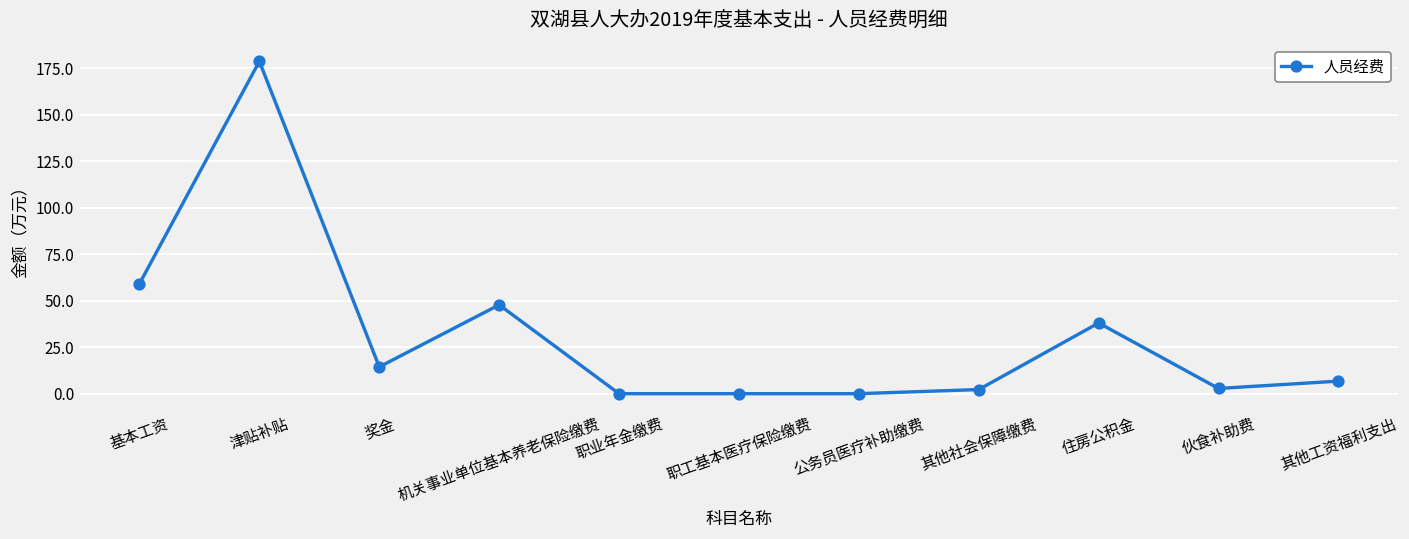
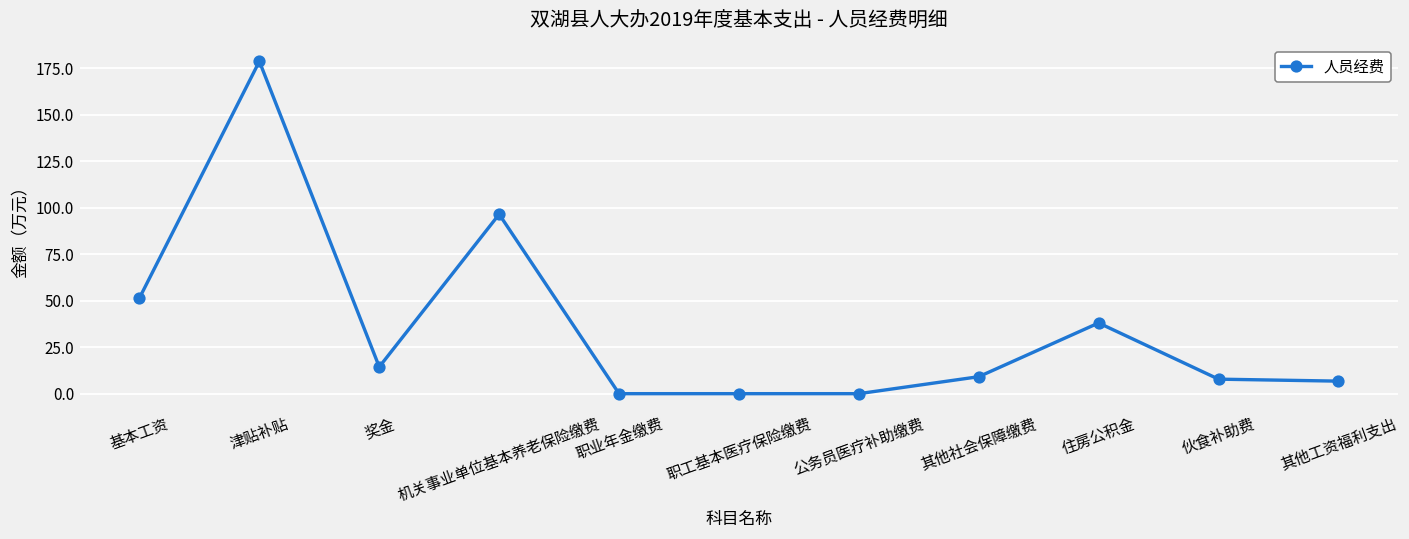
基本工资: 59 -> 51
机关事业单位基本养老保险缴费: 48 -> 96
其他社会保障缴费: 2 -> 9
伙食补助费: 3 -> 8
